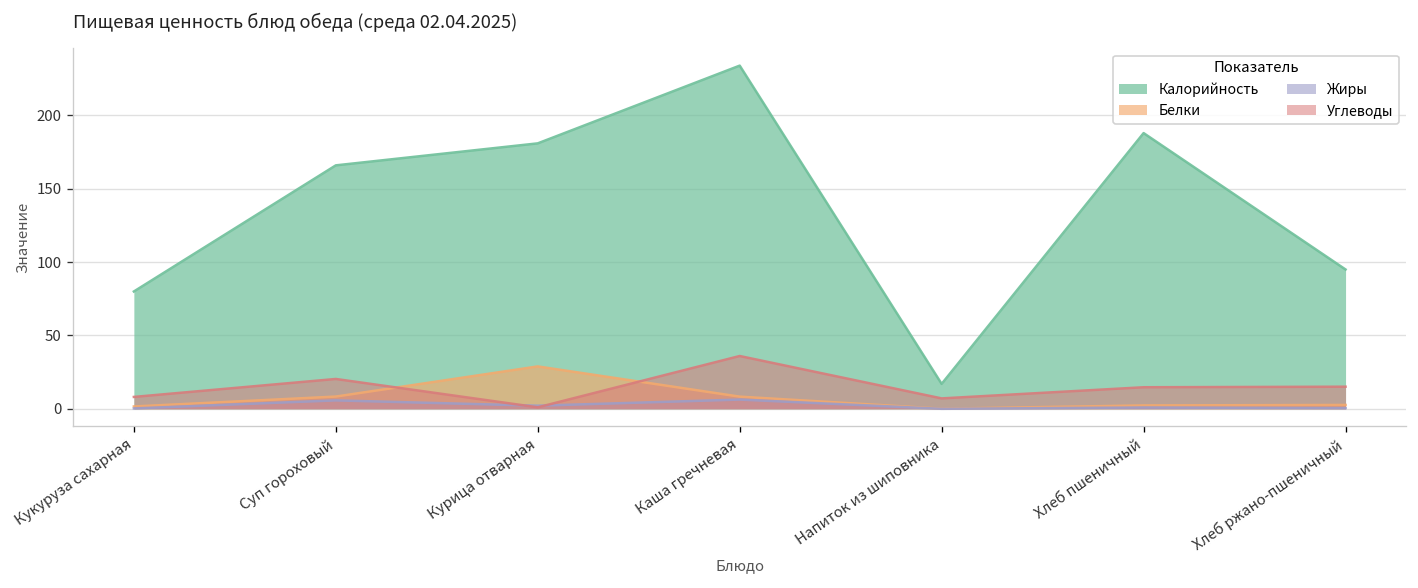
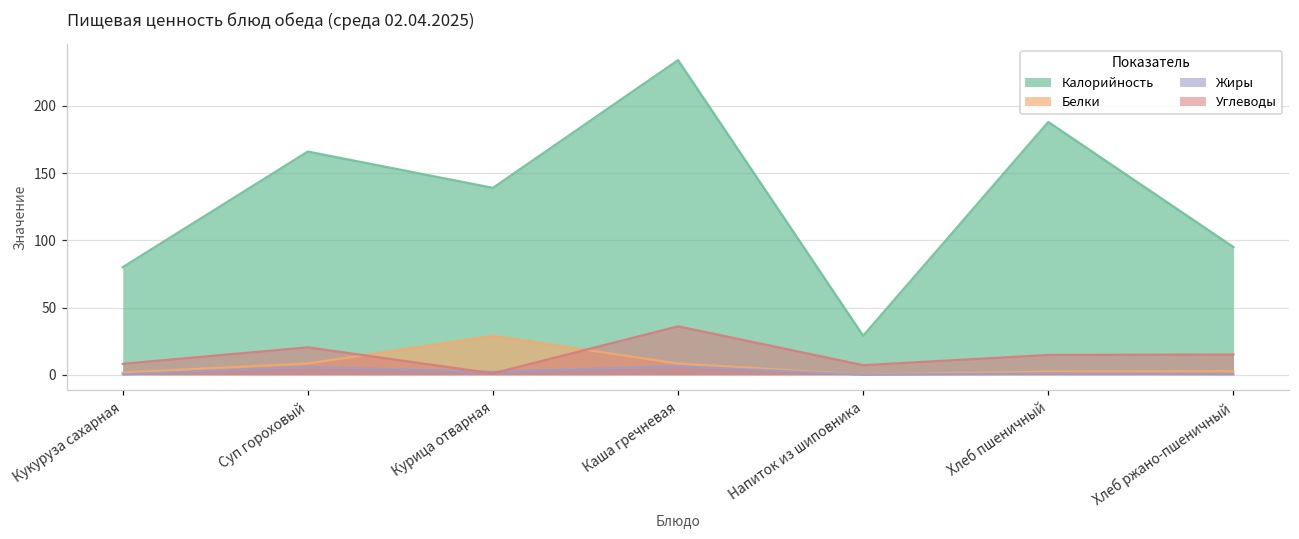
Калорийность, Курица отварная: 181 -> 139
Калорийность, Напиток из шиповника: 17 -> 29
